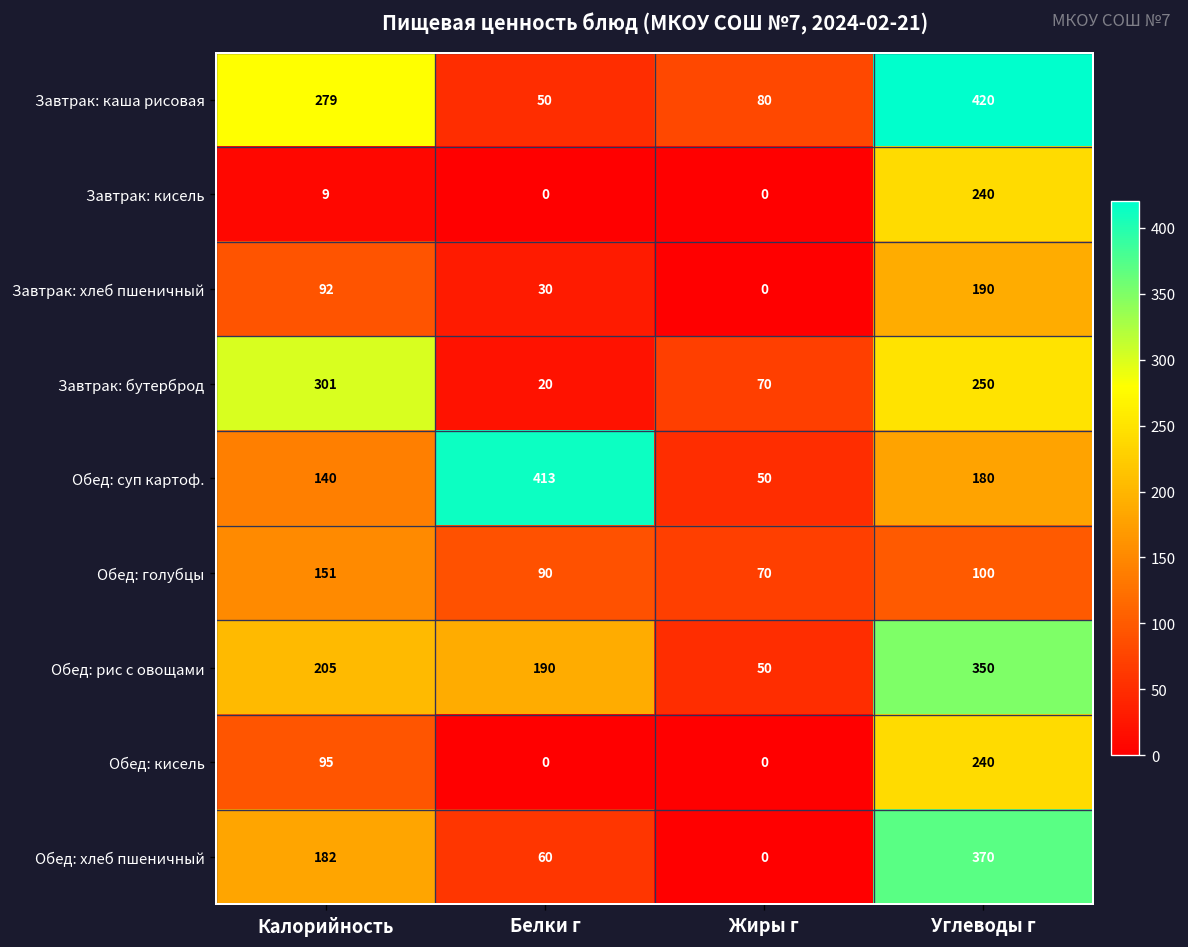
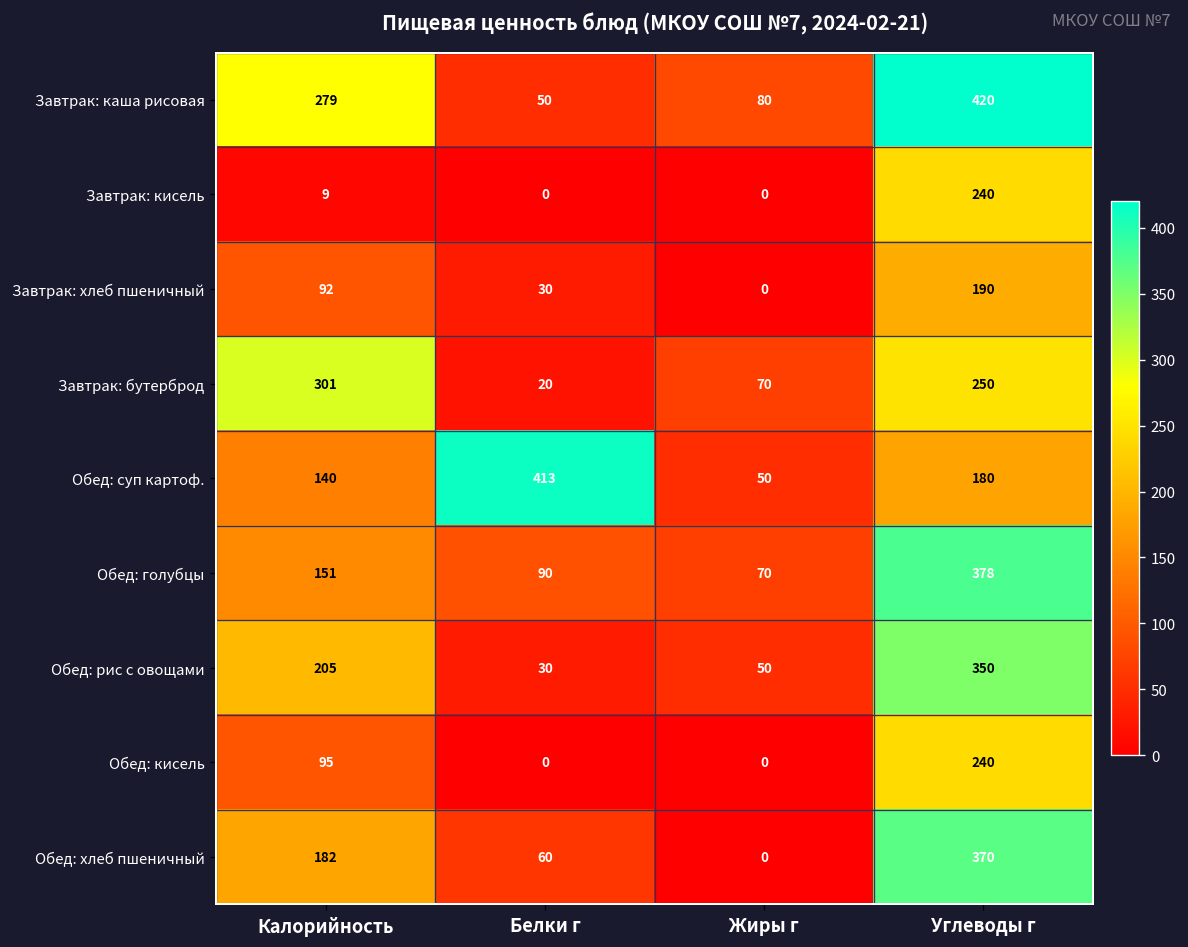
Обед: голубцы, Углеводы г: 100 -> 378
Обед: рис с овощами, Белки г: 190 -> 30
